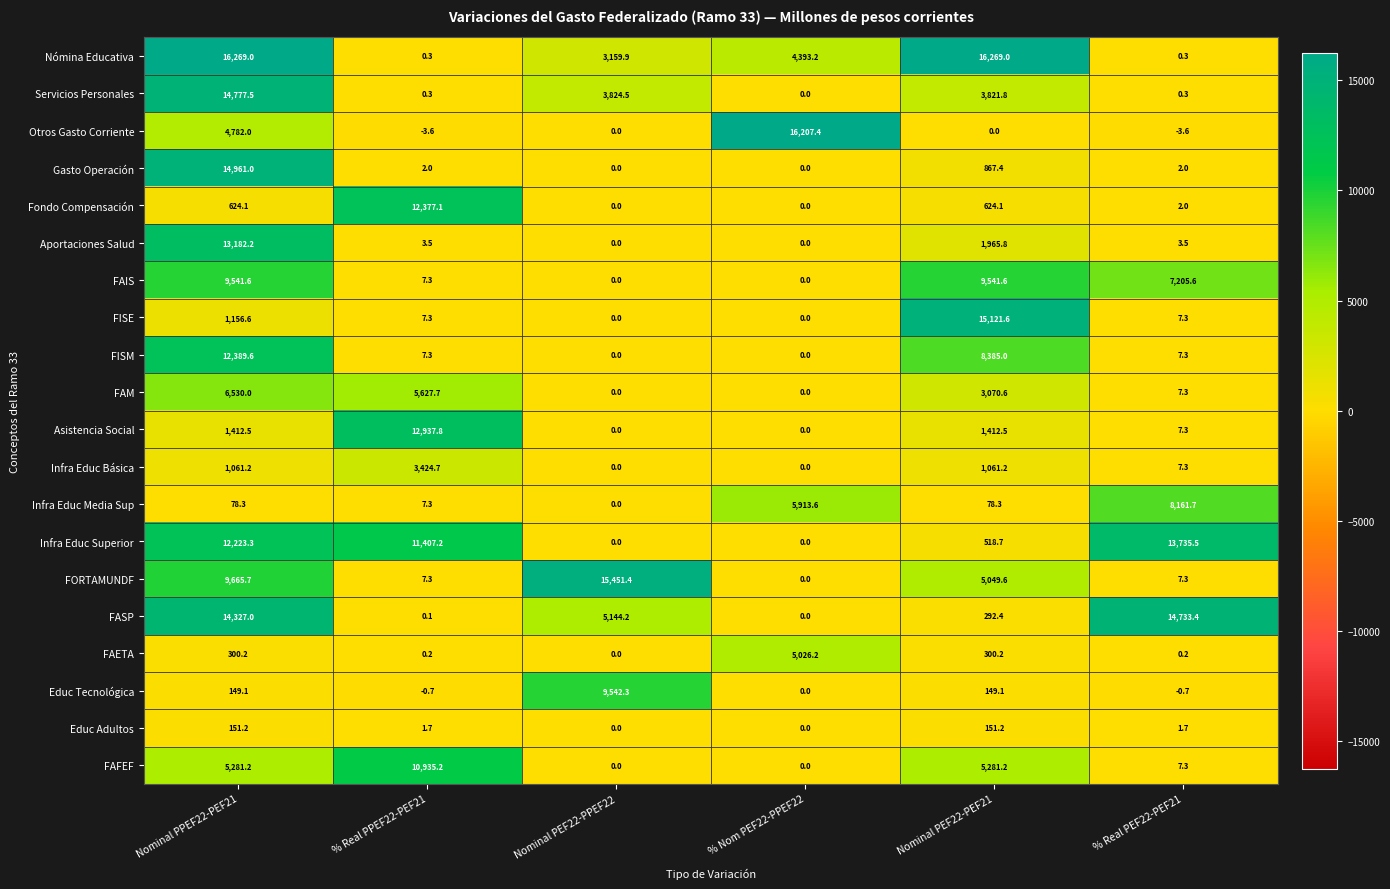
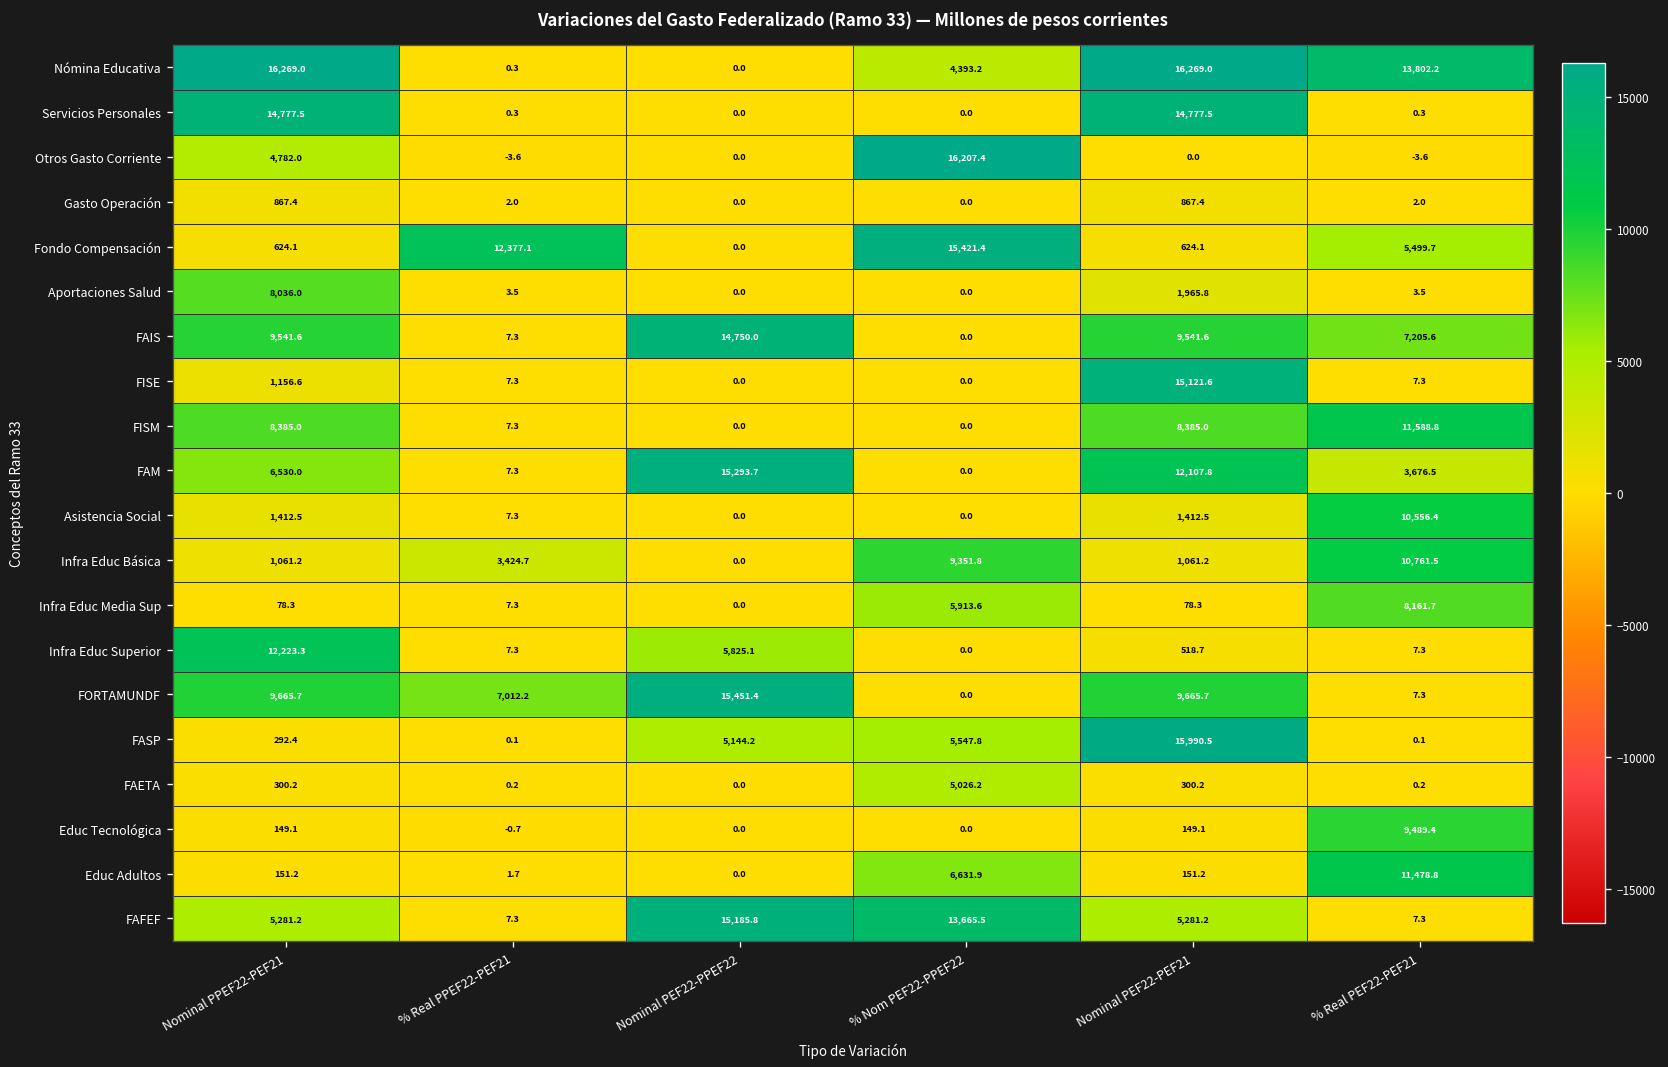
Nómina Educativa, Nominal PEF22-PPEF22: 3,159.9 -> 0.0
Nómina Educativa, % Real PEF22-PEF21: 0.3 -> 13,802.2
Servicios Personales, Nominal PEF22-PPEF22: 3,824.5 -> 0.0
Servicios Personales, Nominal PEF22-PEF21: 3,821.8 -> 14,777.5
Gasto Operación, Nominal PPEF22-PEF21: 14,961.0 -> 867.4
Fondo Compensación, % Nom PEF22-PPEF22: 0.0 -> 15,421.4
Fondo Compensación, % Real PEF22-PEF21: 2.0 -> 5,499.7
Aportaciones Salud, Nominal PPEF22-PEF21: 13,182.2 -> 8,036.0
FAIS, Nominal PEF22-PPEF22: 0.0 -> 14,750.0
FISM, Nominal PPEF22-PEF21: 12,389.6 -> 8,385.0
FISM, % Real PEF22-PEF21: 7.3 -> 11,588.8
FAM, % Real PPEF22-PEF21: 5,627.7 -> 7.3
FAM, Nominal PEF22-PPEF22: 0.0 -> 15,293.7
FAM, Nominal PEF22-PEF21: 3,070.6 -> 12,107.8
FAM, % Real PEF22-PEF21: 7.3 -> 3,676.5
Asistencia Social, % Real PPEF22-PEF21: 12,937.8 -> 7.3
Asistencia Social, % Real PEF22-PEF21: 7.3 -> 10,556.4
Infra Educ Básica, % Nom PEF22-PPEF22: 0.0 -> 9,351.8
Infra Educ Básica, % Real PEF22-PEF21: 7.3 -> 10,761.5
Infra Educ Superior, % Real PPEF22-PEF21: 11,407.2 -> 7.3
Infra Educ Superior, Nominal PEF22-PPEF22: 0.0 -> 5,825.1
Infra Educ Superior, % Real PEF22-PEF21: 13,735.5 -> 7.3
FORTAMUNDF, % Real PPEF22-PEF21: 7.3 -> 7,012.2
FORTAMUNDF, Nominal PEF22-PEF21: 5,049.6 -> 9,665.7
FASP, Nominal PPEF22-PEF21: 14,327.0 -> 292.4
FASP, % Nom PEF22-PPEF22: 0.0 -> 5,547.8
FASP, Nominal PEF22-PEF21: 292.4 -> 15,990.5
FASP, % Real PEF22-PEF21: 14,733.4 -> 0.1
Educ Tecnológica, Nominal PEF22-PPEF22: 9,542.3 -> 0.0
Educ Tecnológica, % Real PEF22-PEF21: -0.7 -> 9,489.4
Educ Adultos, % Nom PEF22-PPEF22: 0.0 -> 6,631.9
Educ Adultos, % Real PEF22-PEF21: 1.7 -> 11,478.8
FAFEF, % Real PPEF22-PEF21: 10,935.2 -> 7.3
FAFEF, Nominal PEF22-PPEF22: 0.0 -> 15,185.8
FAFEF, % Nom PEF22-PPEF22: 0.0 -> 13,665.5
